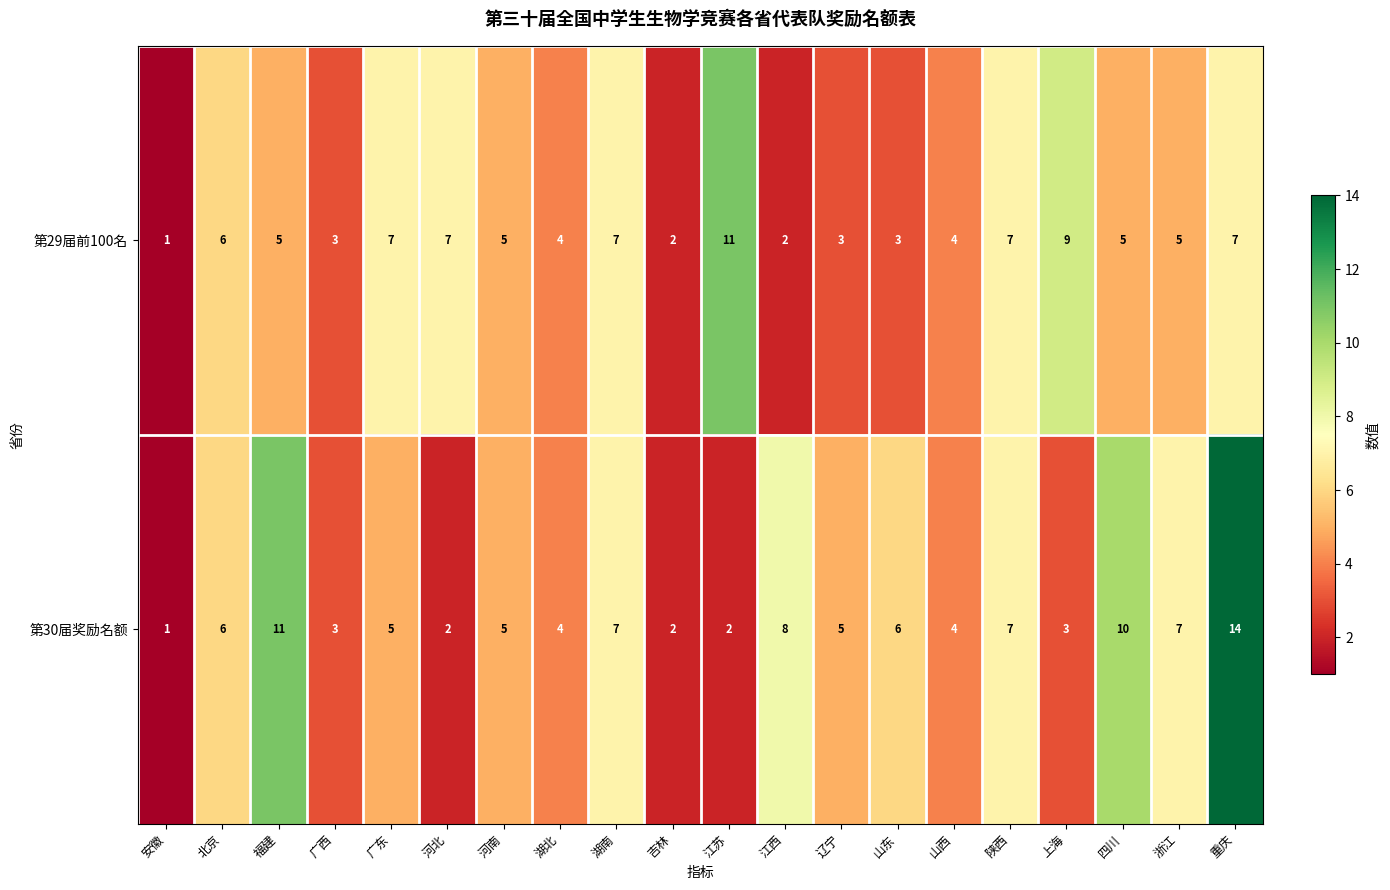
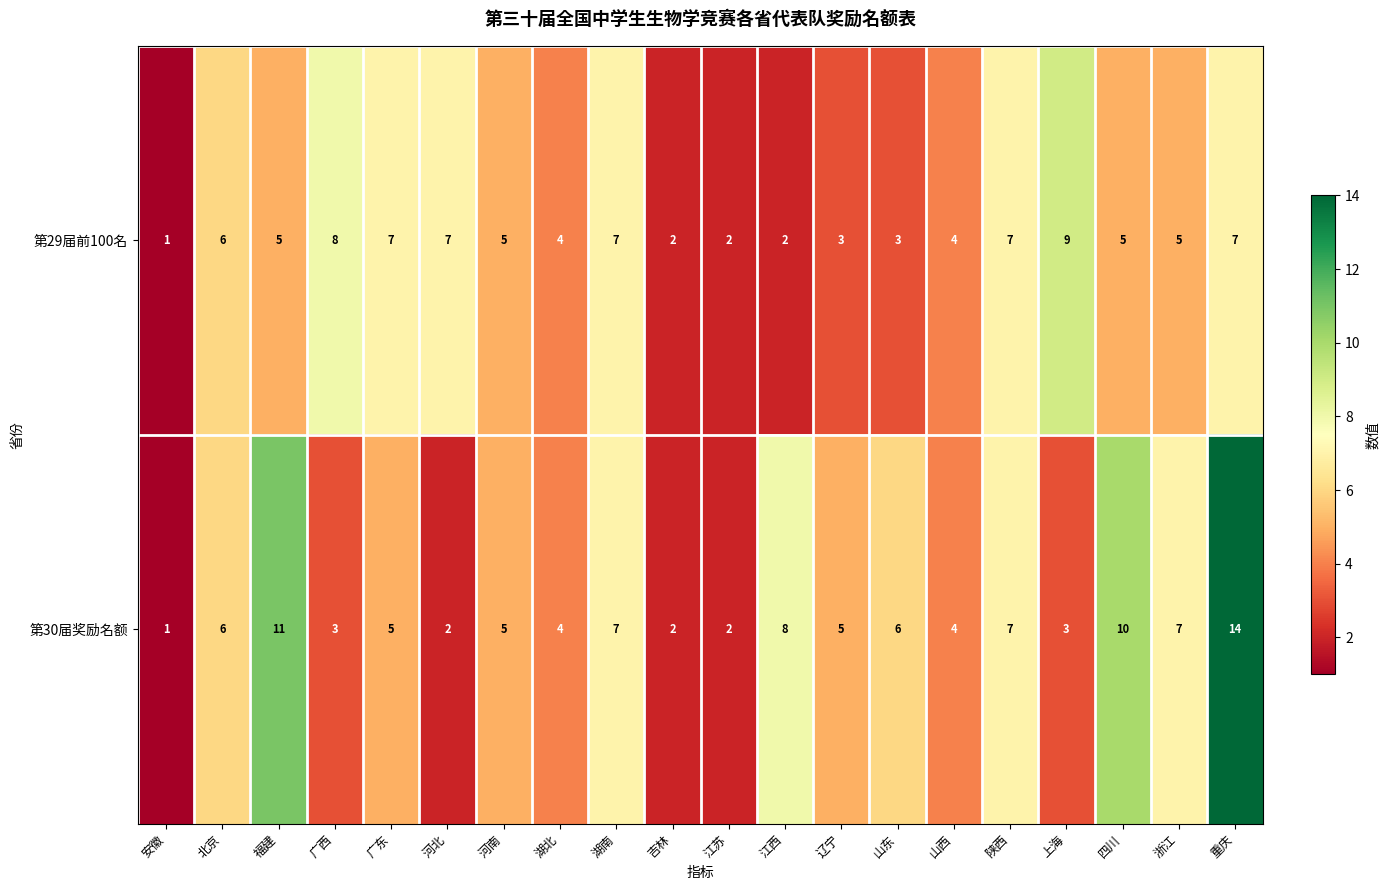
第29届前100名, 广西: 3 -> 8
第29届前100名, 江苏: 11 -> 2
